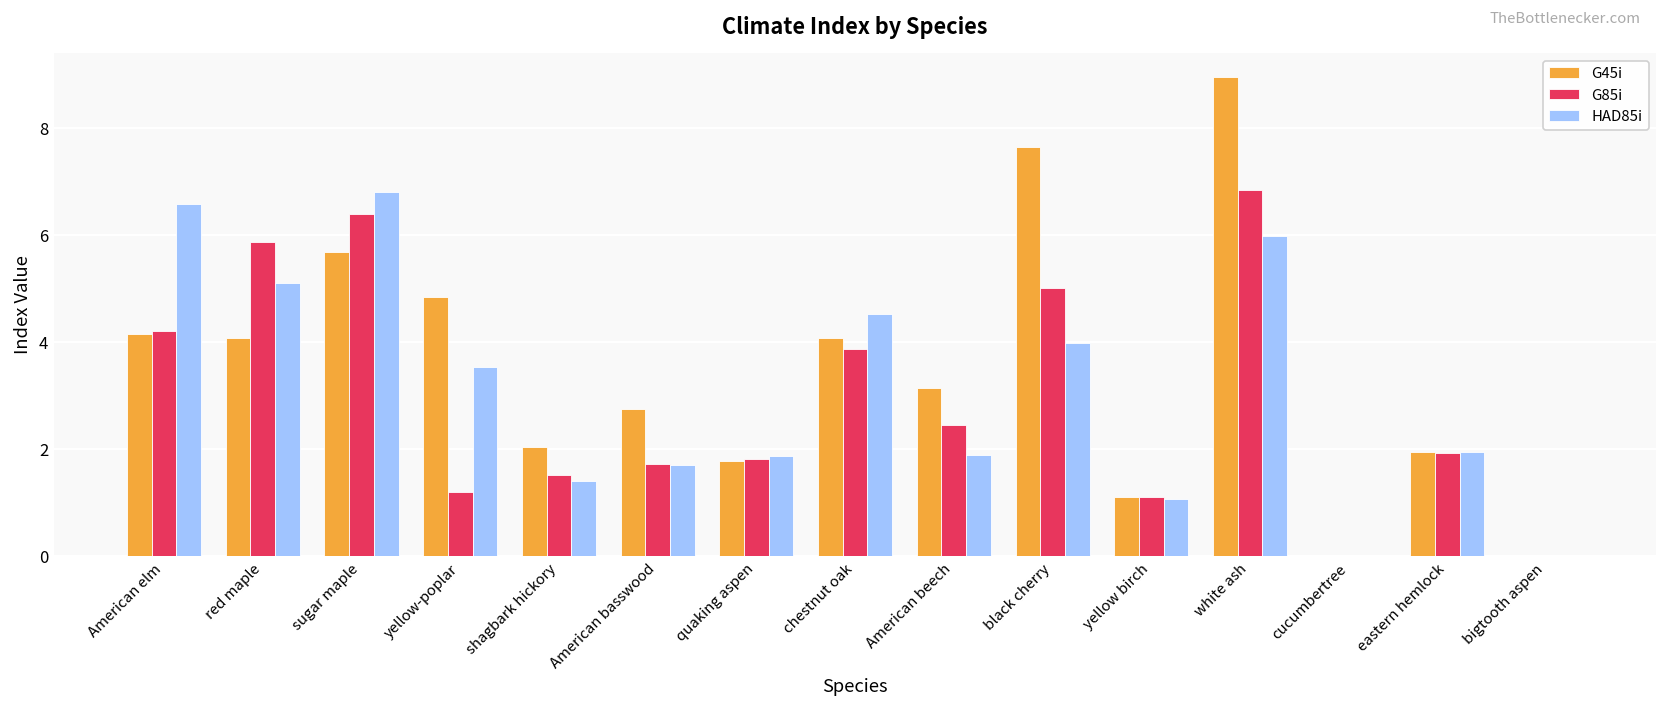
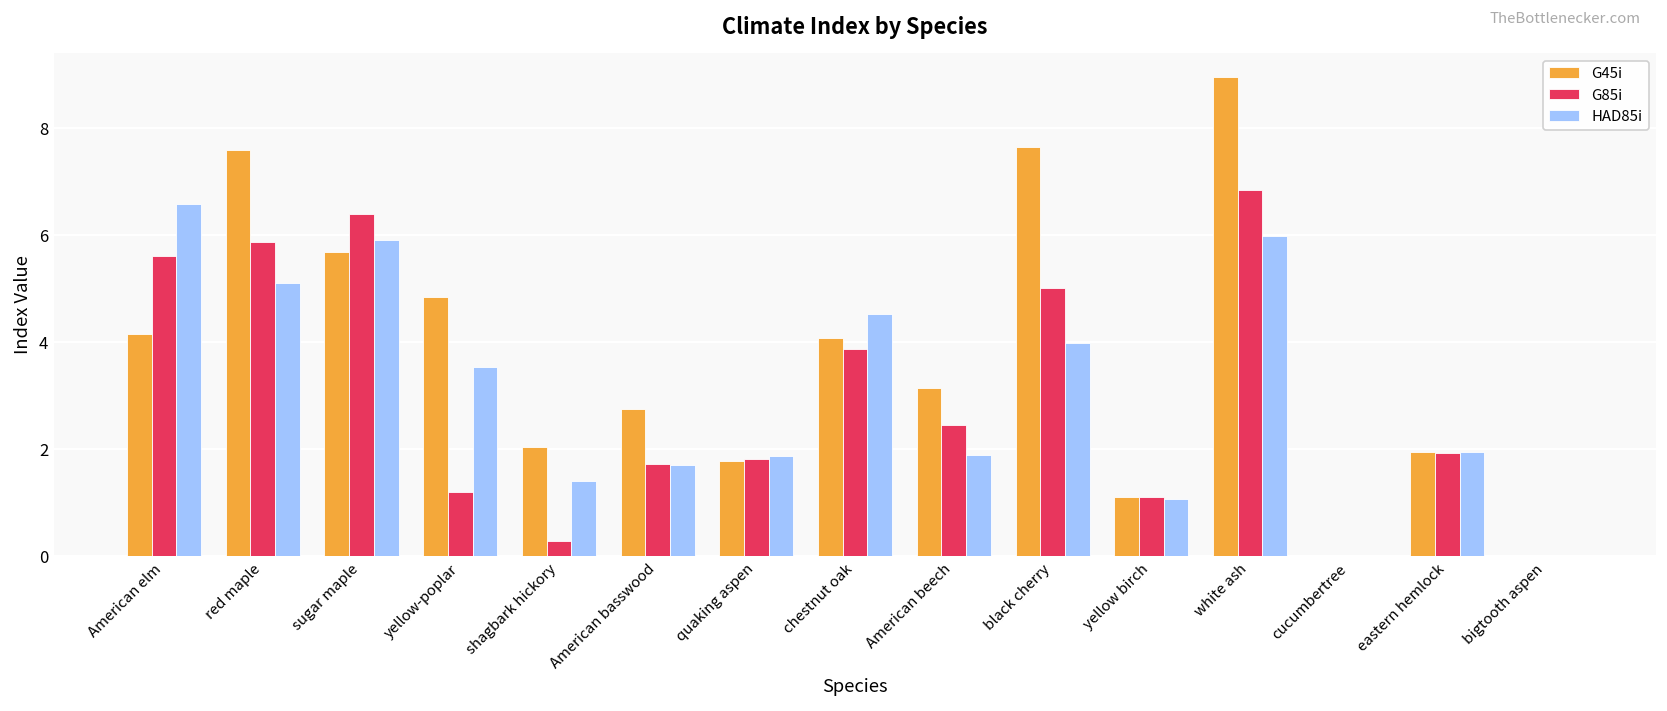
G85i, American elm: 4.2 -> 5.6
G45i, red maple: 4.1 -> 7.6
HAD85i, sugar maple: 6.8 -> 5.9
G85i, shagbark hickory: 1.5 -> 0.3
